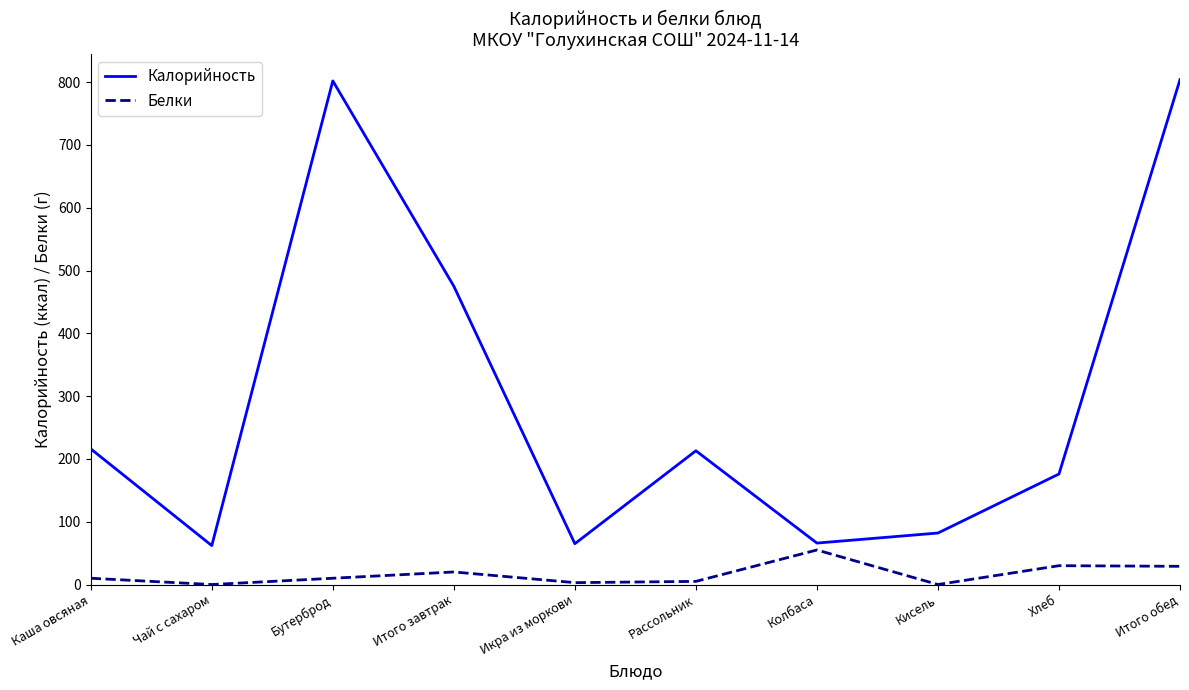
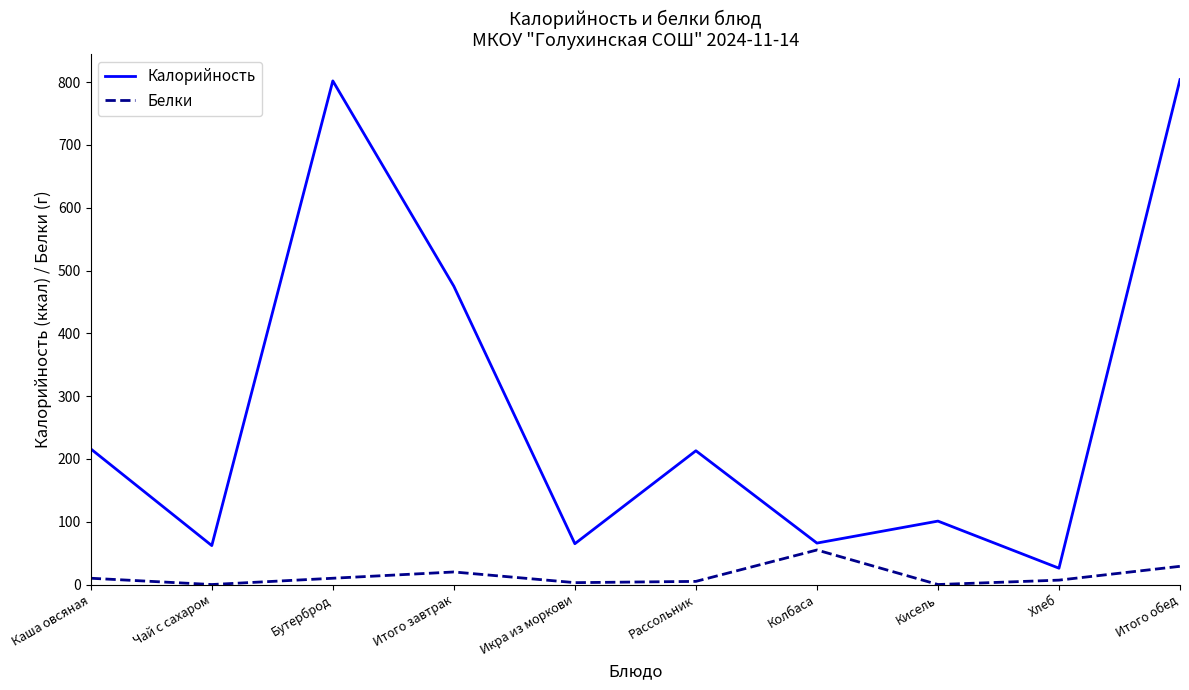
Калорийность, Кисель: 80 -> 100
Калорийность, Хлеб: 180 -> 30
Белки, Хлеб: 30 -> 10
